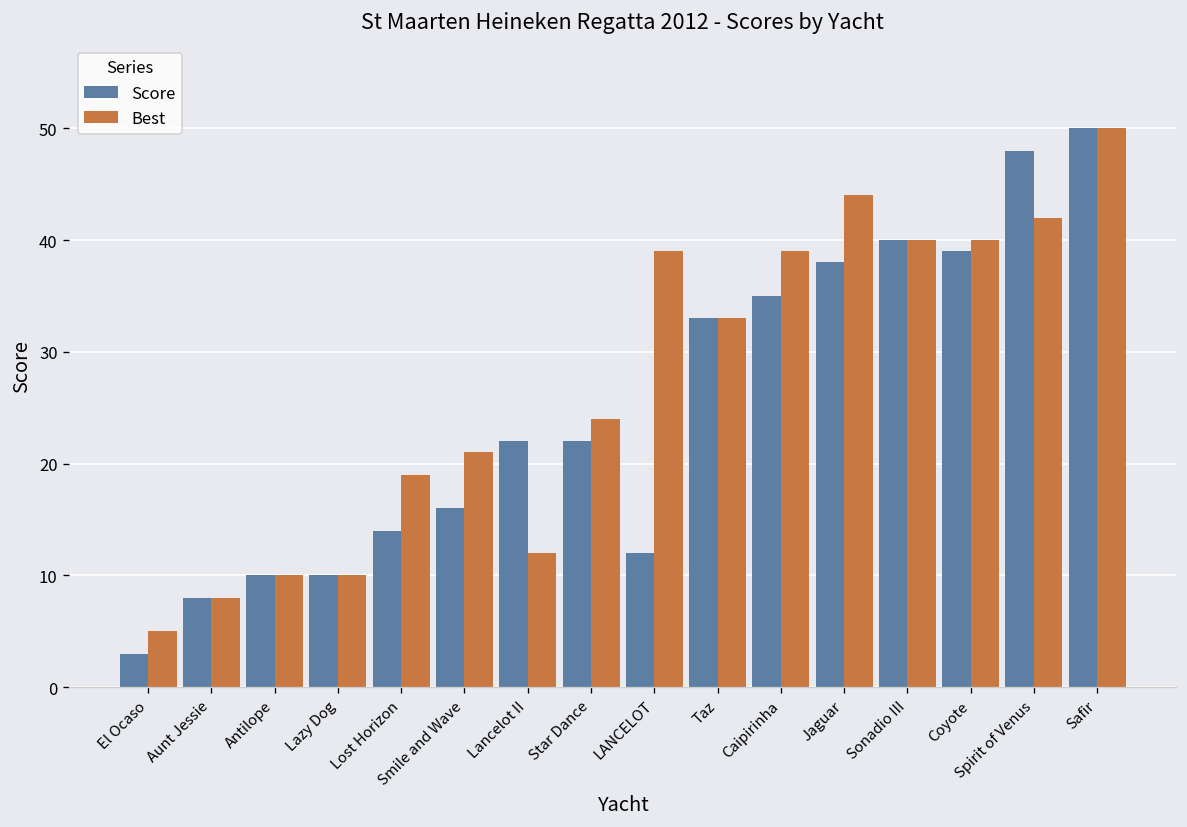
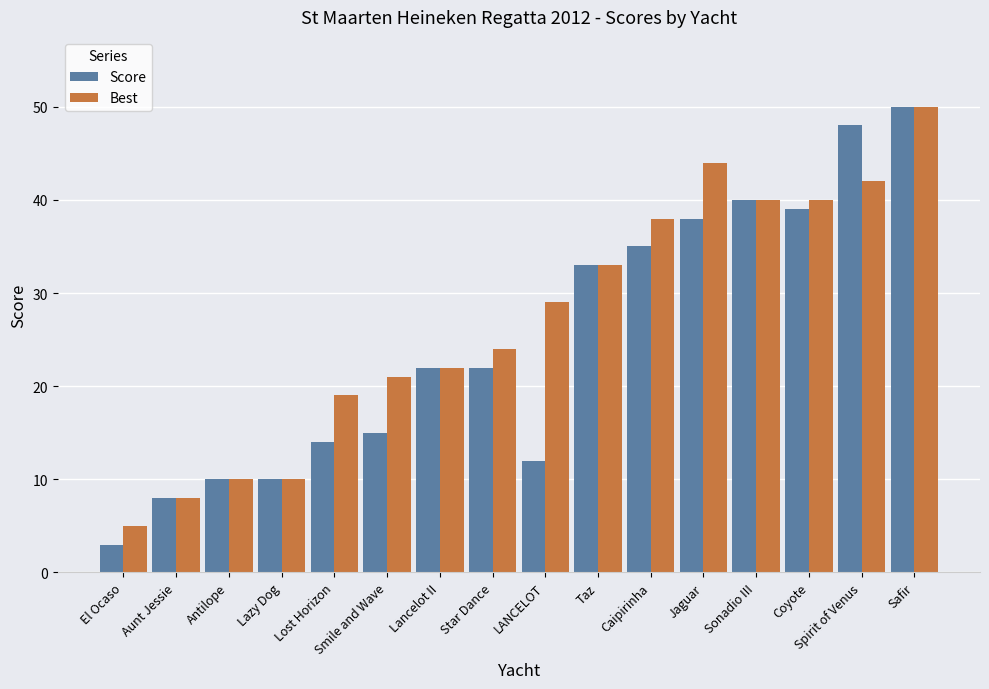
Score, Smile and Wave: 16 -> 15
Best, Lancelot II: 12 -> 22
Best, LANCELOT: 39 -> 29
Best, Caipirinha: 39 -> 38
